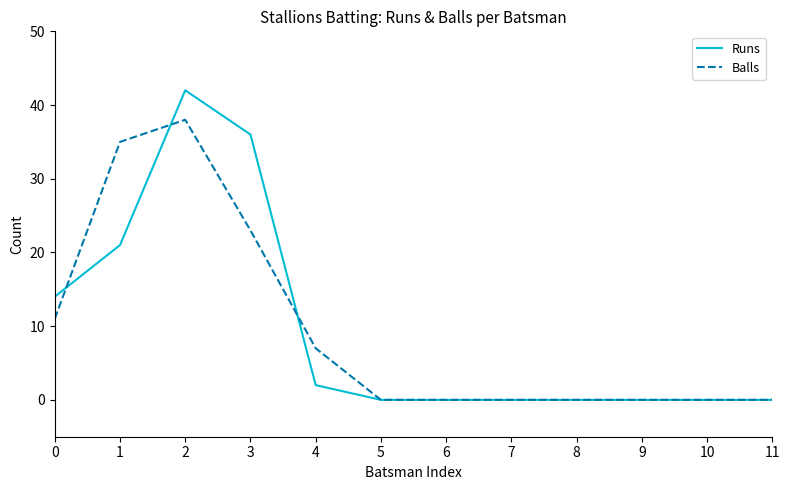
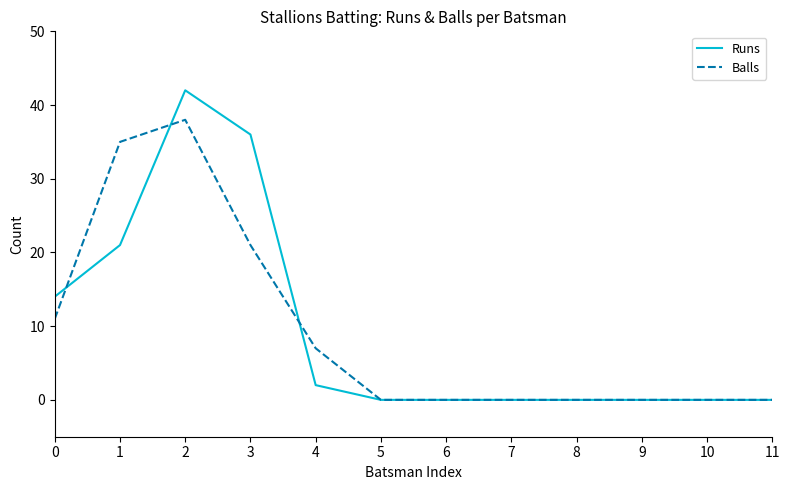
Balls, 3: 23 -> 21
